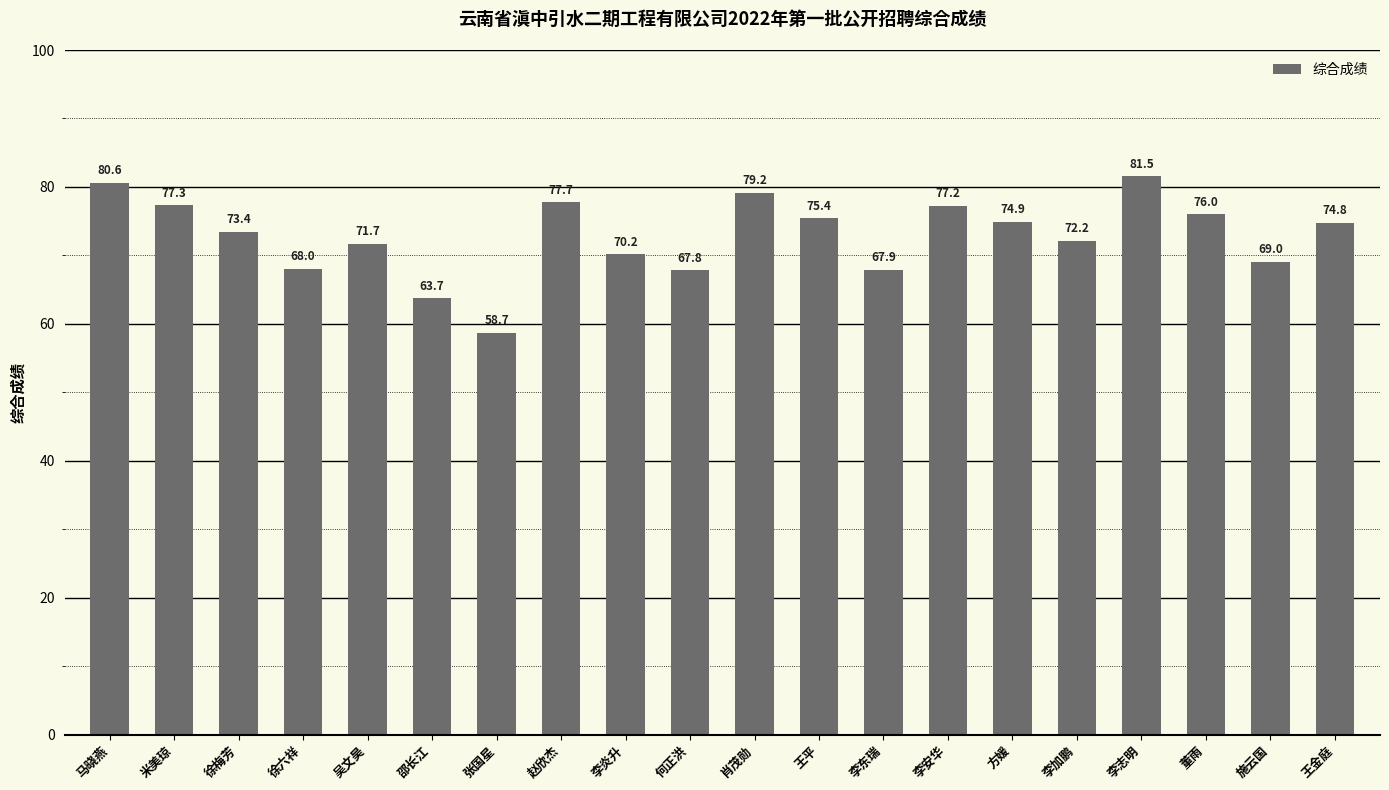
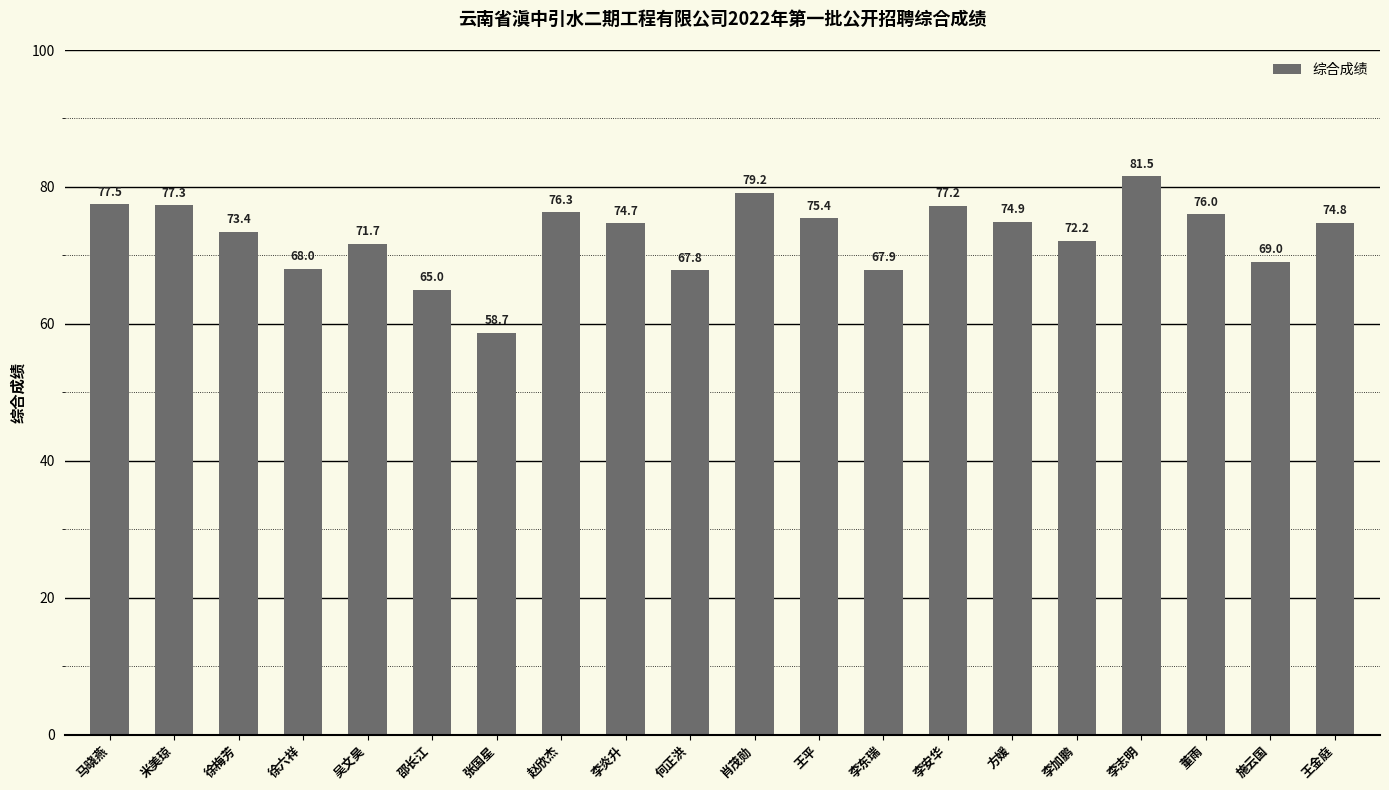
马晓燕: 80.6 -> 77.5
邵长江: 63.7 -> 65.0
赵欣杰: 77.7 -> 76.3
李炎升: 70.2 -> 74.7
